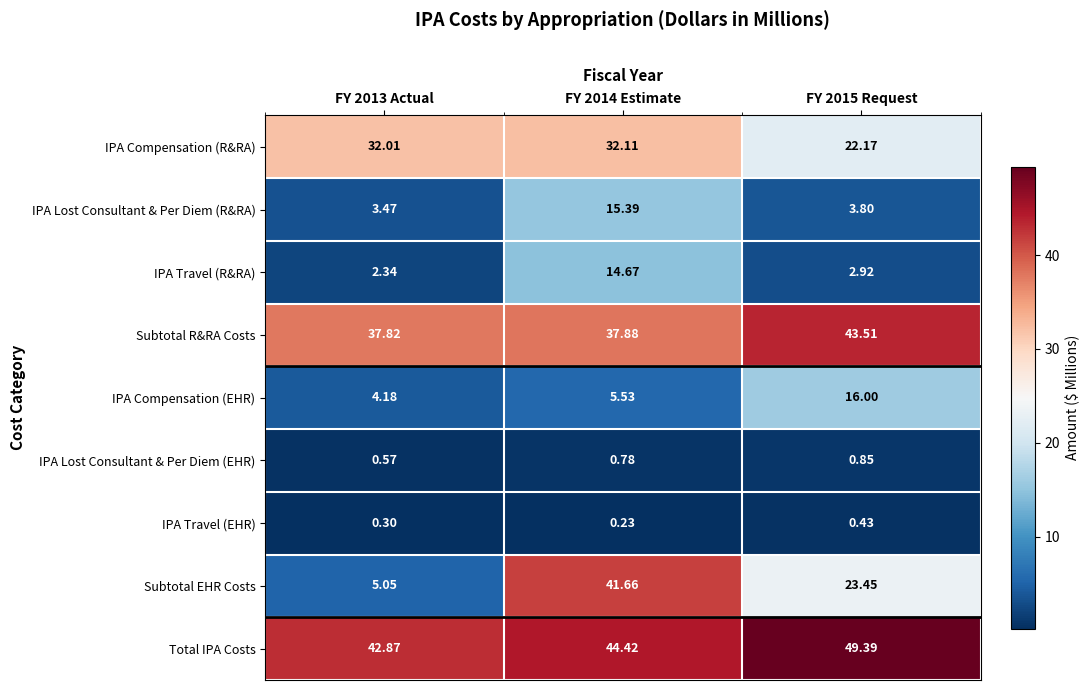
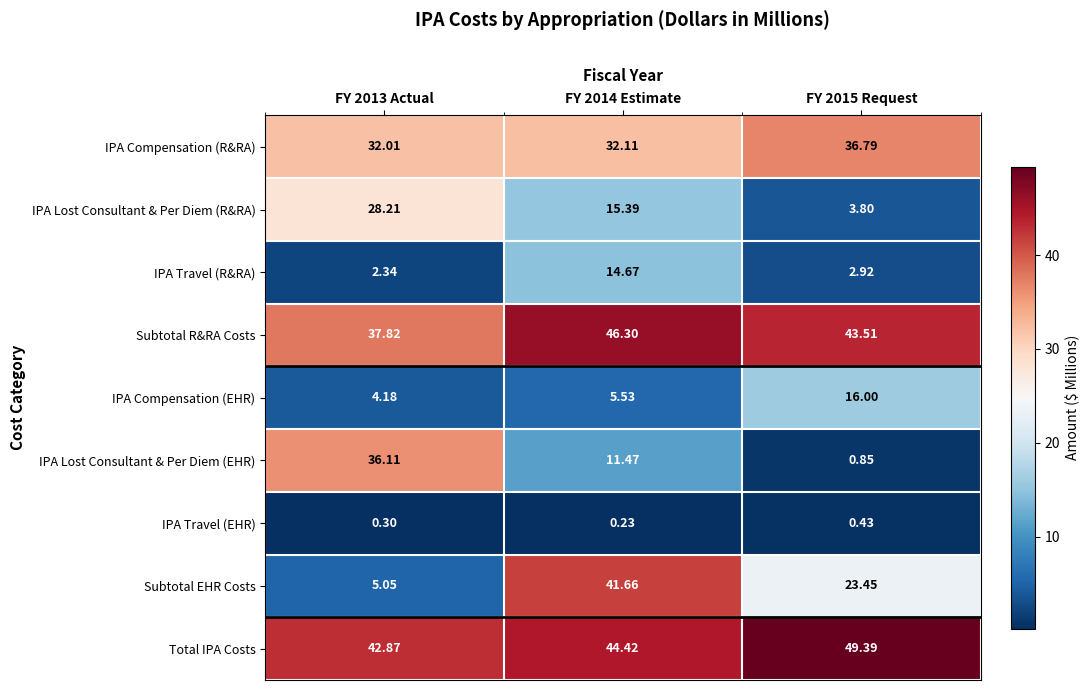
IPA Compensation (R&RA), FY 2015 Request: 22.17 -> 36.79
IPA Lost Consultant & Per Diem (R&RA), FY 2013 Actual: 3.47 -> 28.21
Subtotal R&RA Costs, FY 2014 Estimate: 37.88 -> 46.30
IPA Lost Consultant & Per Diem (EHR), FY 2013 Actual: 0.57 -> 36.11
IPA Lost Consultant & Per Diem (EHR), FY 2014 Estimate: 0.78 -> 11.47
